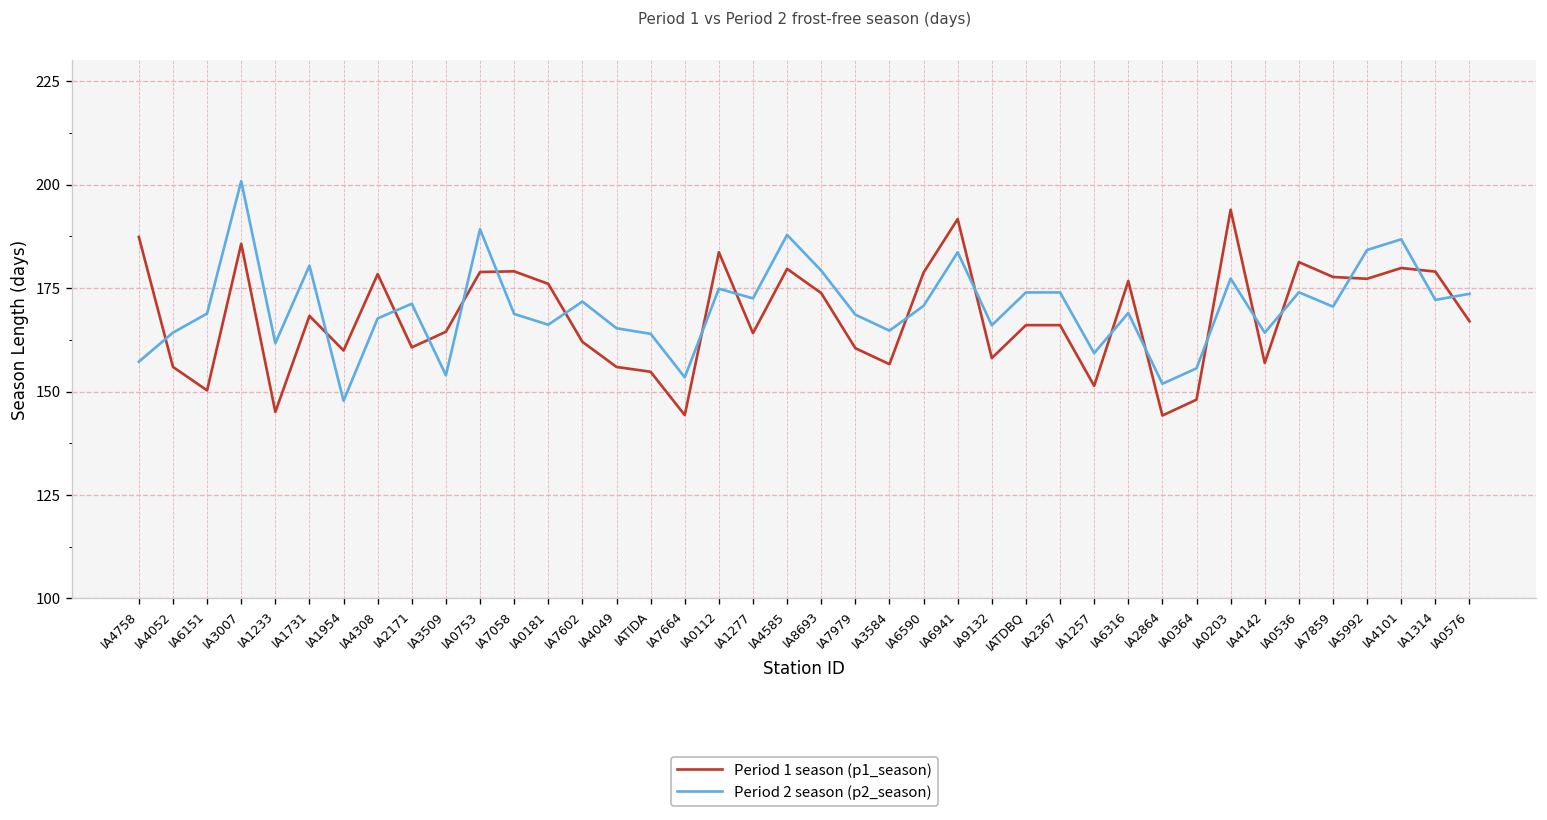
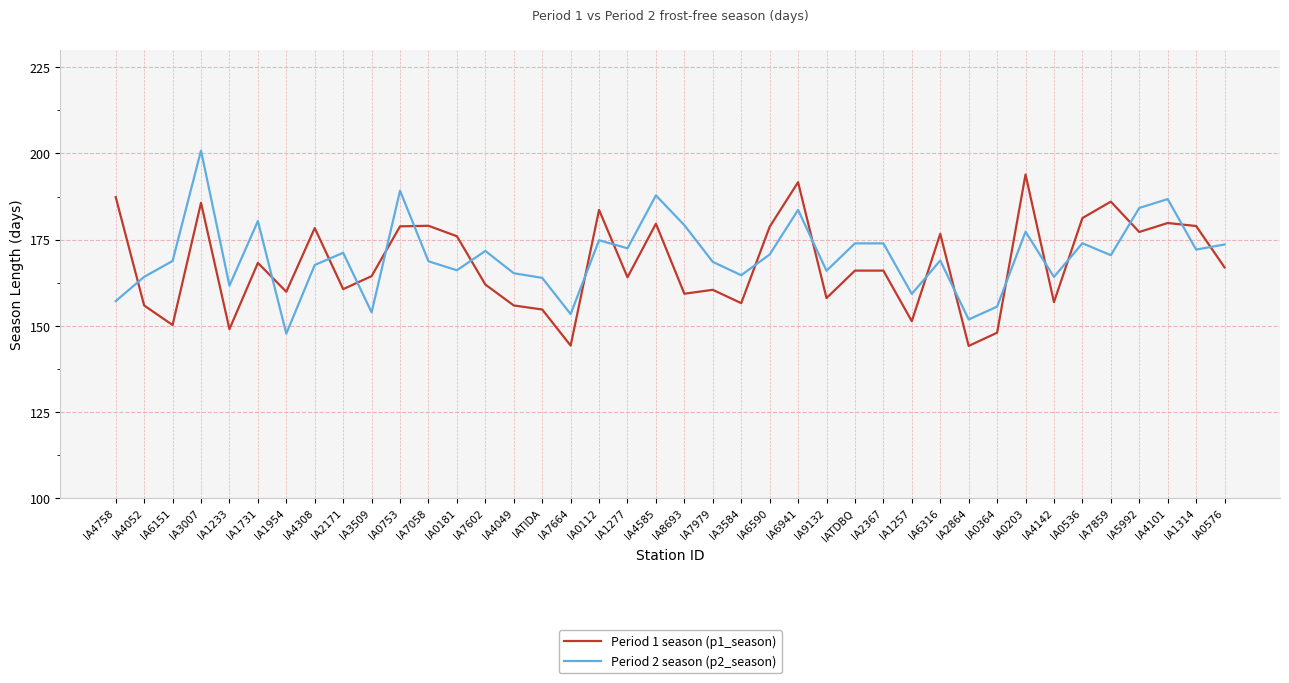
Period 1 season (p1_season), IA1233: 145 -> 149
Period 1 season (p1_season), IA8693: 174 -> 159
Period 1 season (p1_season), IA7859: 178 -> 186
